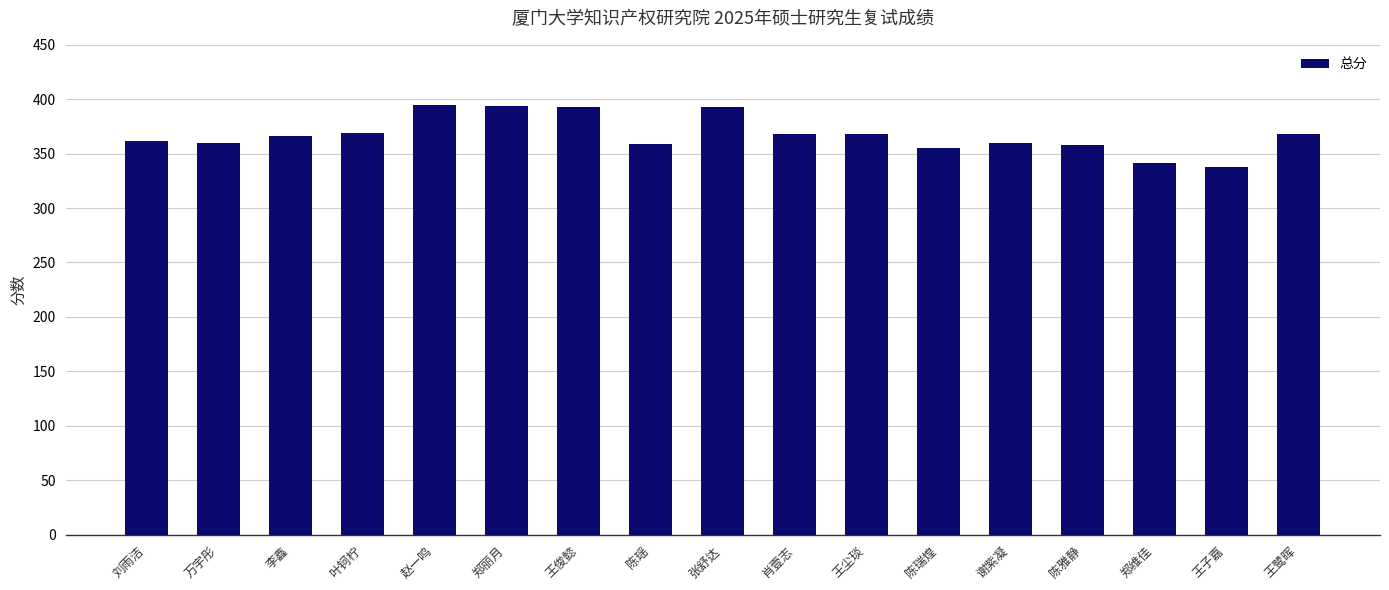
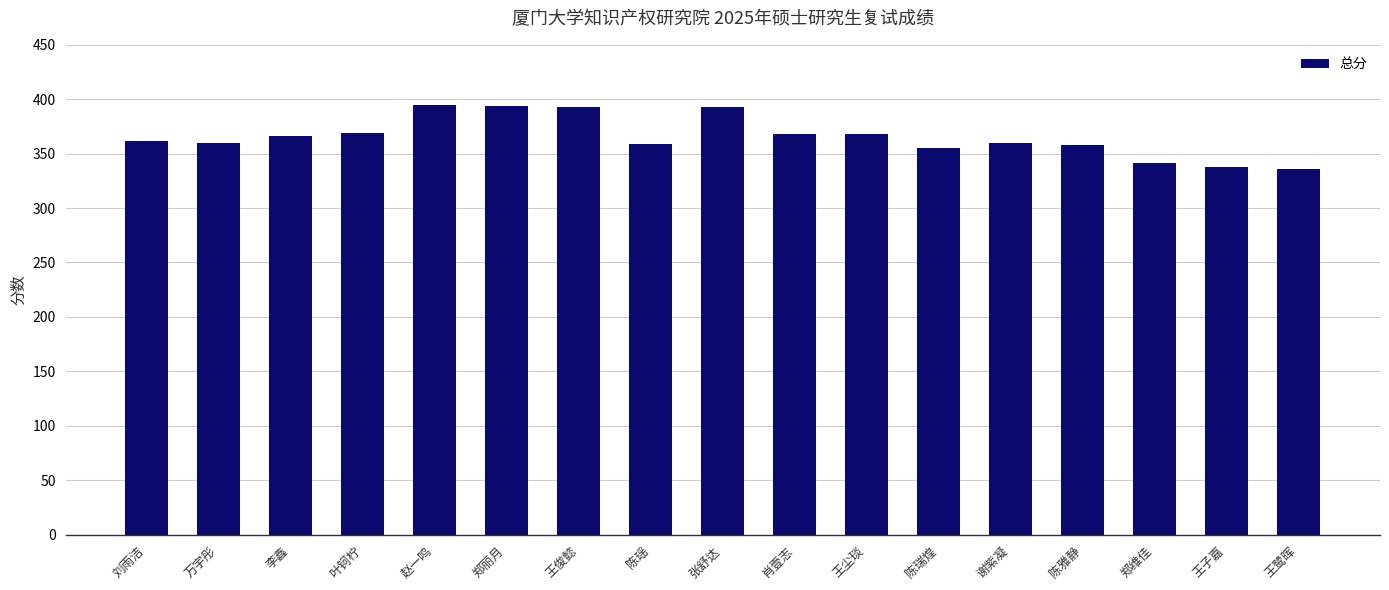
王鹭晖: 368 -> 336
